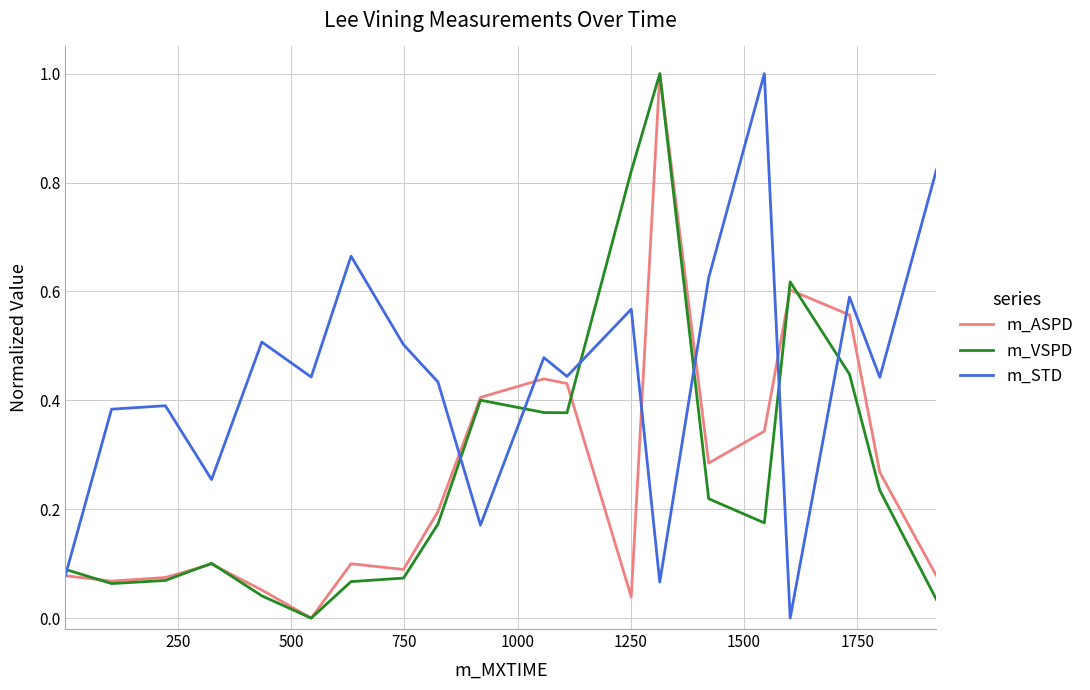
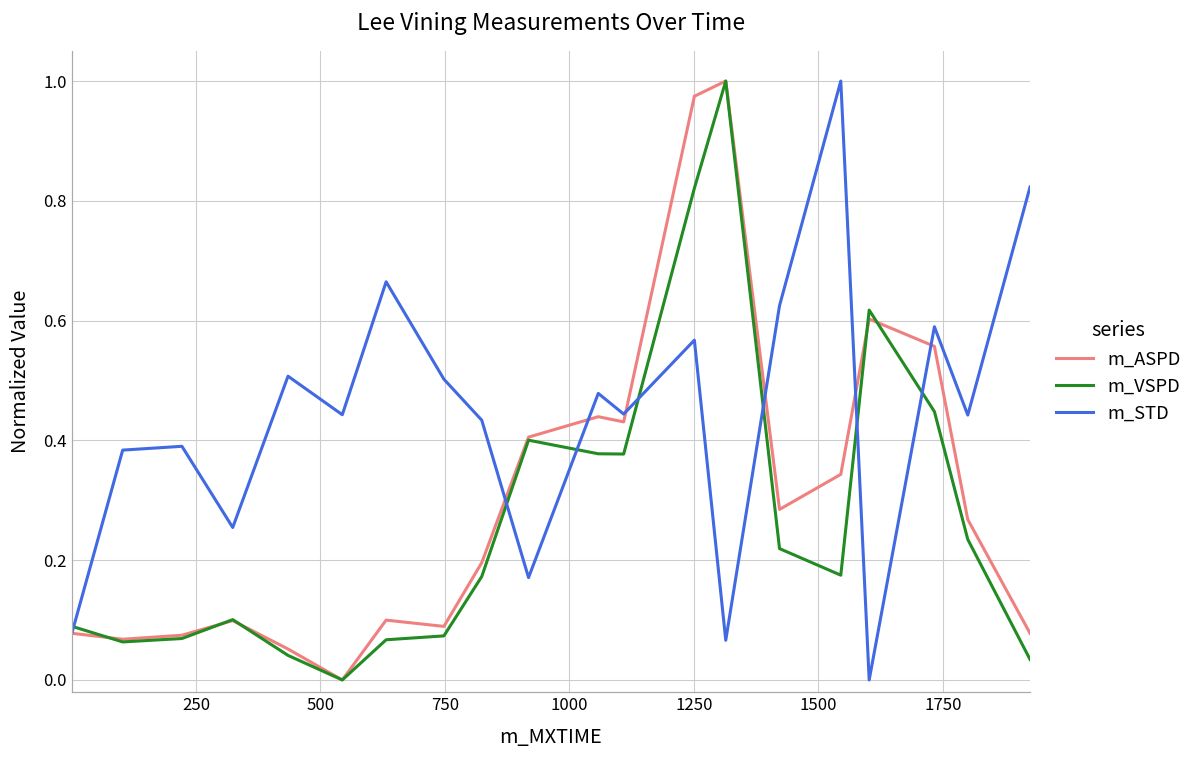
m_ASPD, 1250: 0.04 -> 0.97
